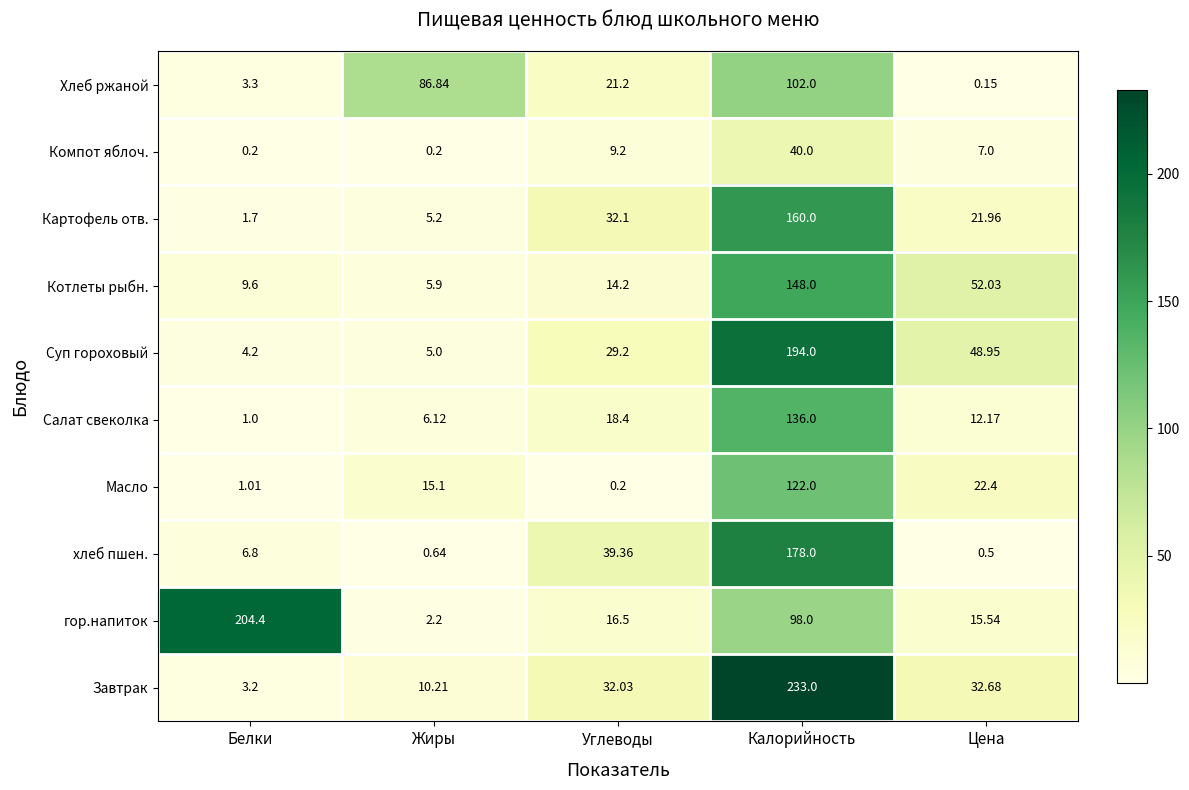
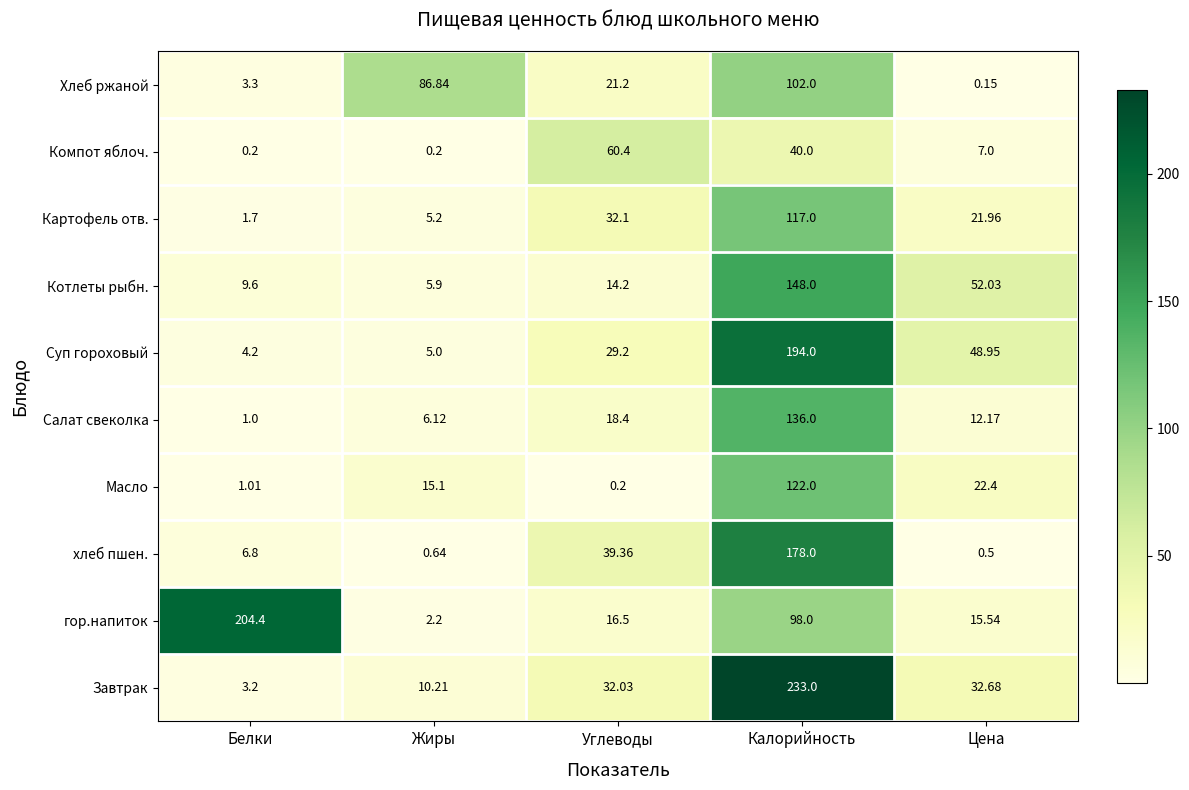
Компот яблоч., Углеводы: 9.2 -> 60.4
Картофель отв., Калорийность: 160.0 -> 117.0
